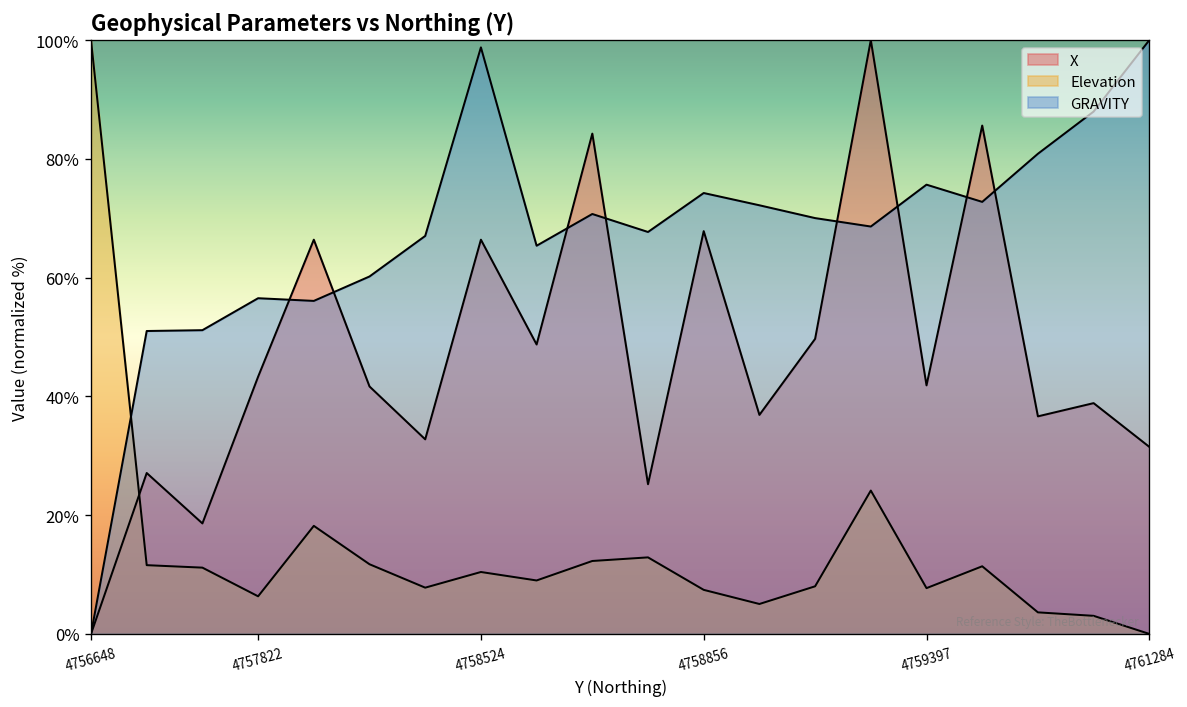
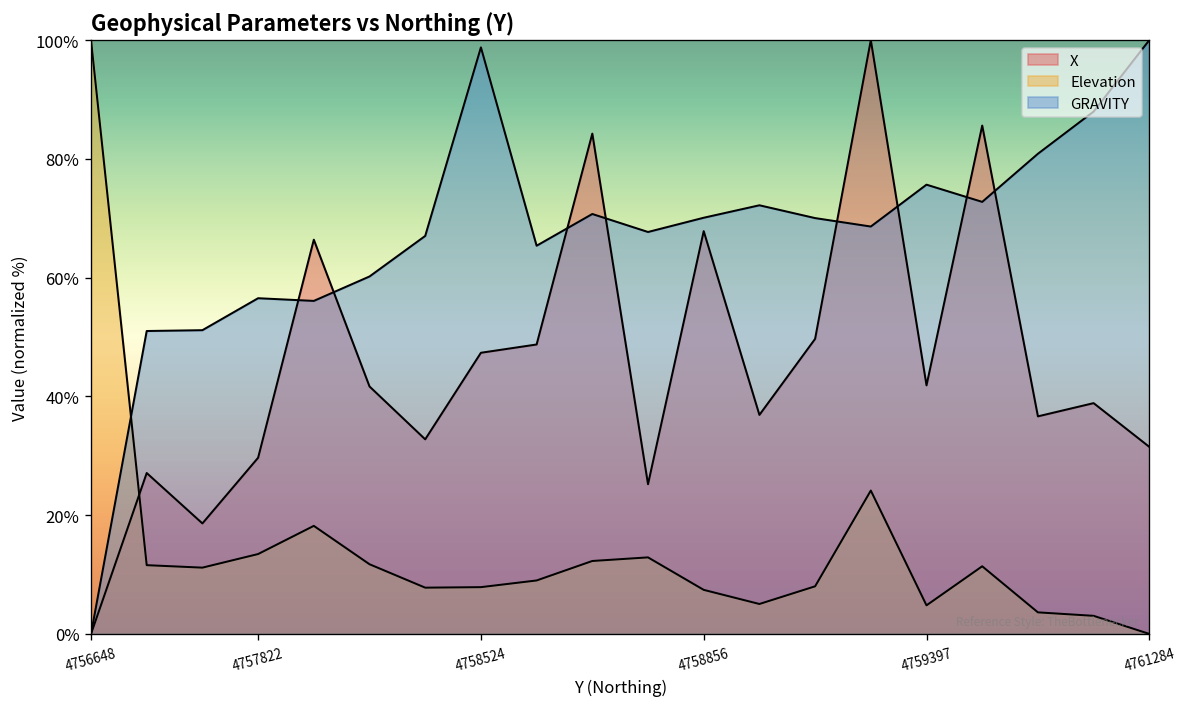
X, 4757822: 43% -> 30%
Elevation, 4757822: 6% -> 13%
X, 4758524: 66% -> 47%
Elevation, 4758524: 10% -> 8%
GRAVITY, 4758856: 74% -> 70%
Elevation, 4759397: 8% -> 5%
